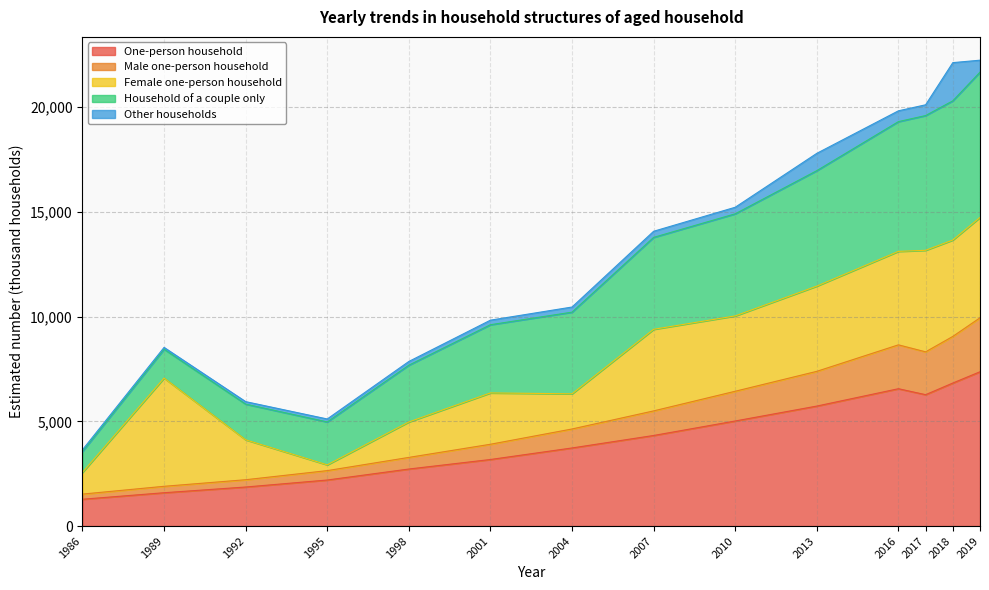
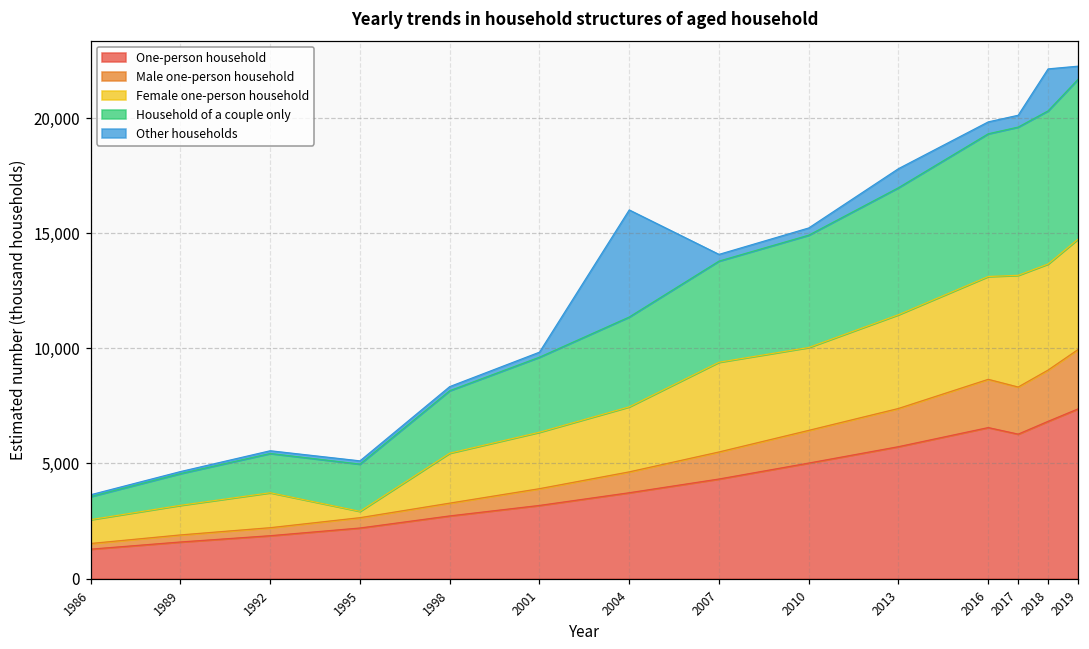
Female one-person household, 1989: 5,200 -> 1,300
Female one-person household, 1992: 1,900 -> 1,500
Female one-person household, 1998: 1,700 -> 2,200
Female one-person household, 2004: 1,700 -> 2,800
Other households, 2004: 200 -> 4,600
